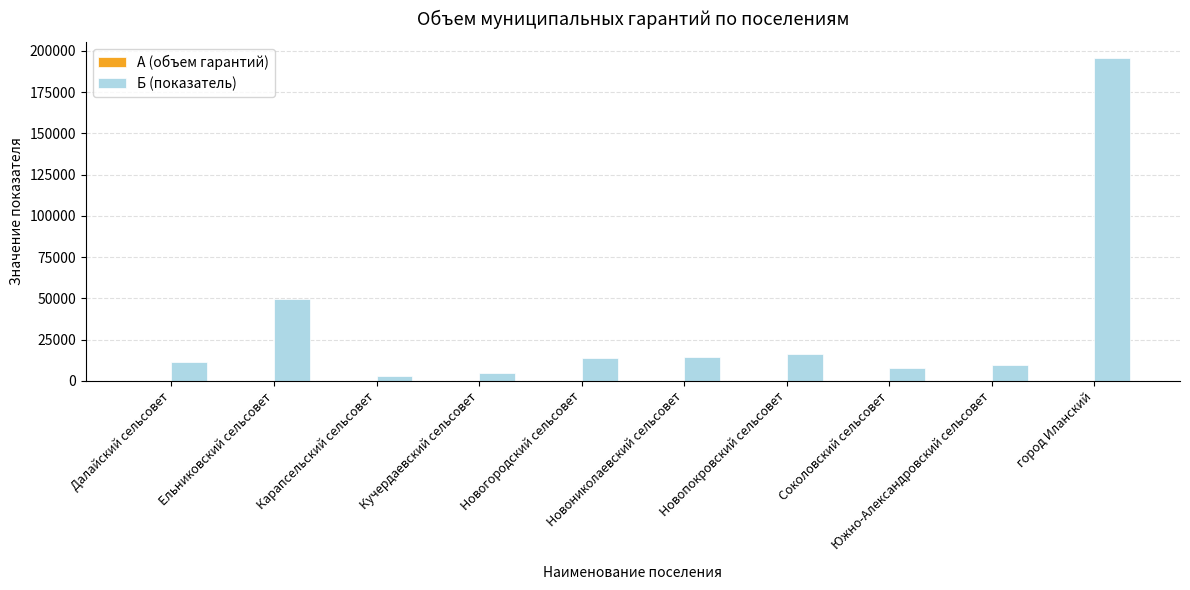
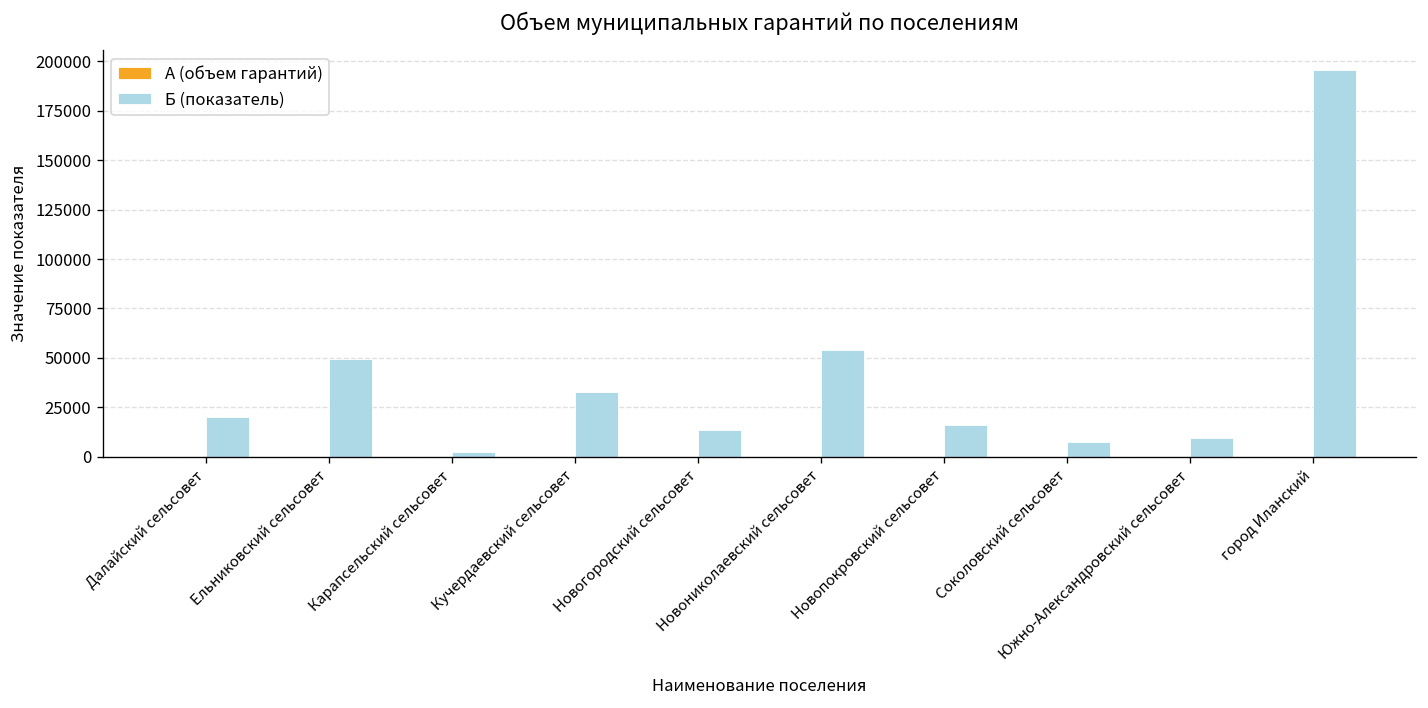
Б (показатель), Далайский сельсовет: 12000 -> 20000
Б (показатель), Кучердаевский сельсовет: 5000 -> 33000
Б (показатель), Новониколаевский сельсовет: 14000 -> 54000
